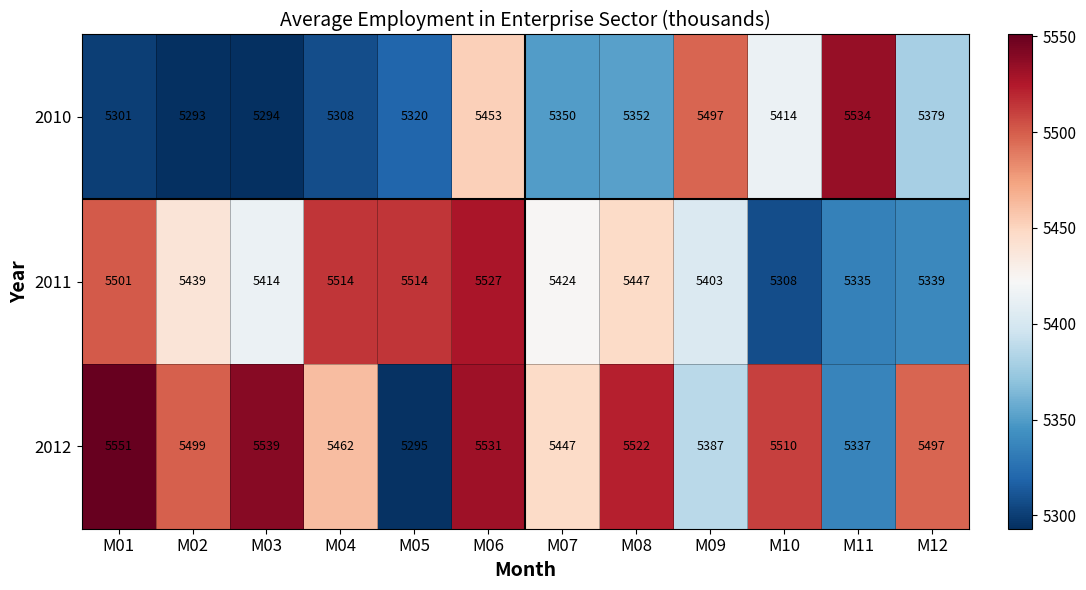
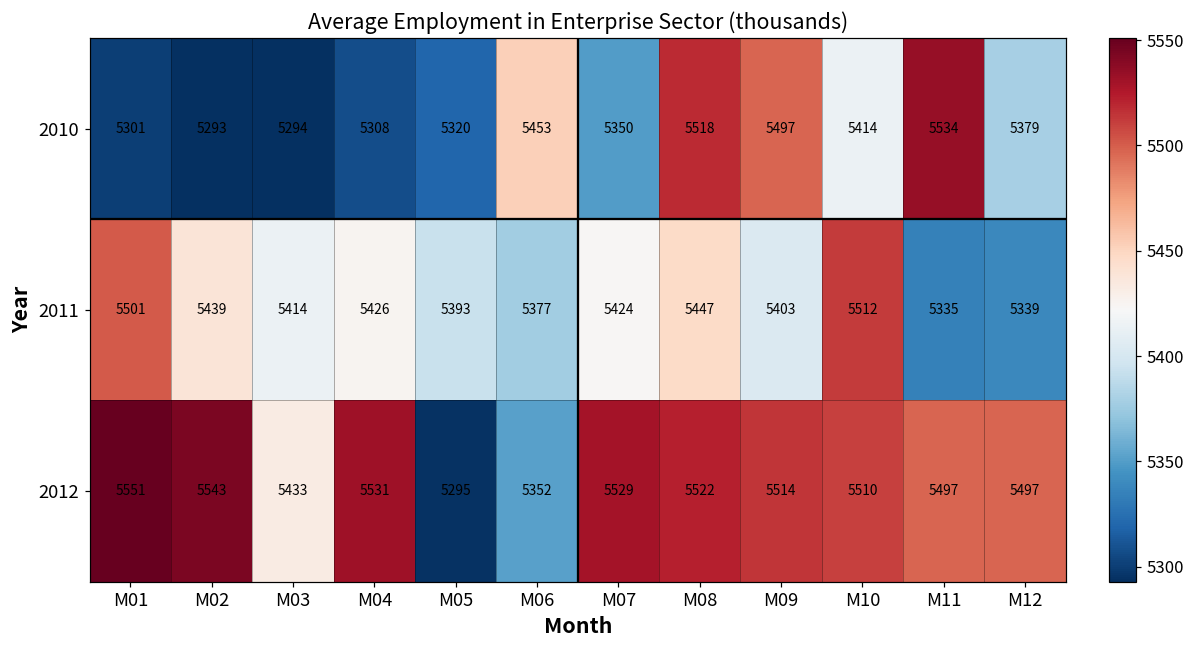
2010, M08: 5352 -> 5518
2011, M04: 5514 -> 5426
2011, M05: 5514 -> 5393
2011, M06: 5527 -> 5377
2011, M10: 5308 -> 5512
2012, M02: 5499 -> 5543
2012, M03: 5539 -> 5433
2012, M04: 5462 -> 5531
2012, M06: 5531 -> 5352
2012, M07: 5447 -> 5529
2012, M09: 5387 -> 5514
2012, M11: 5337 -> 5497
